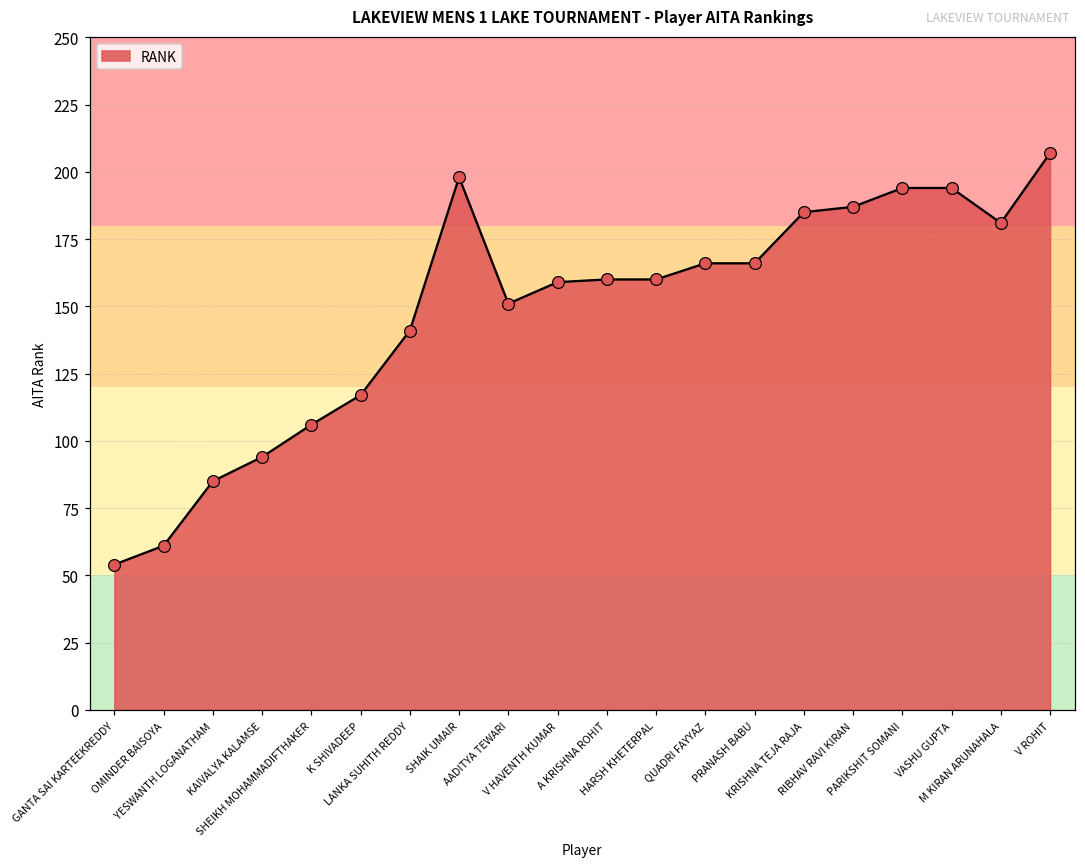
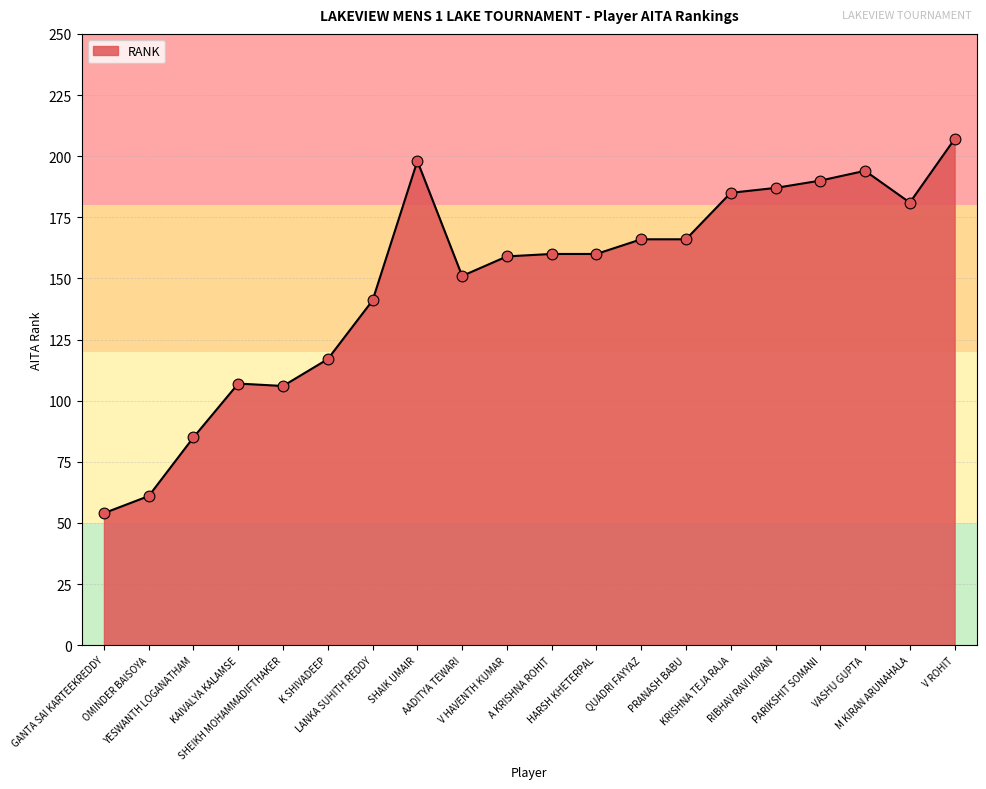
KAIVALYA KALAMSE: 94 -> 107
PARIKSHIT SOMANI: 194 -> 190
